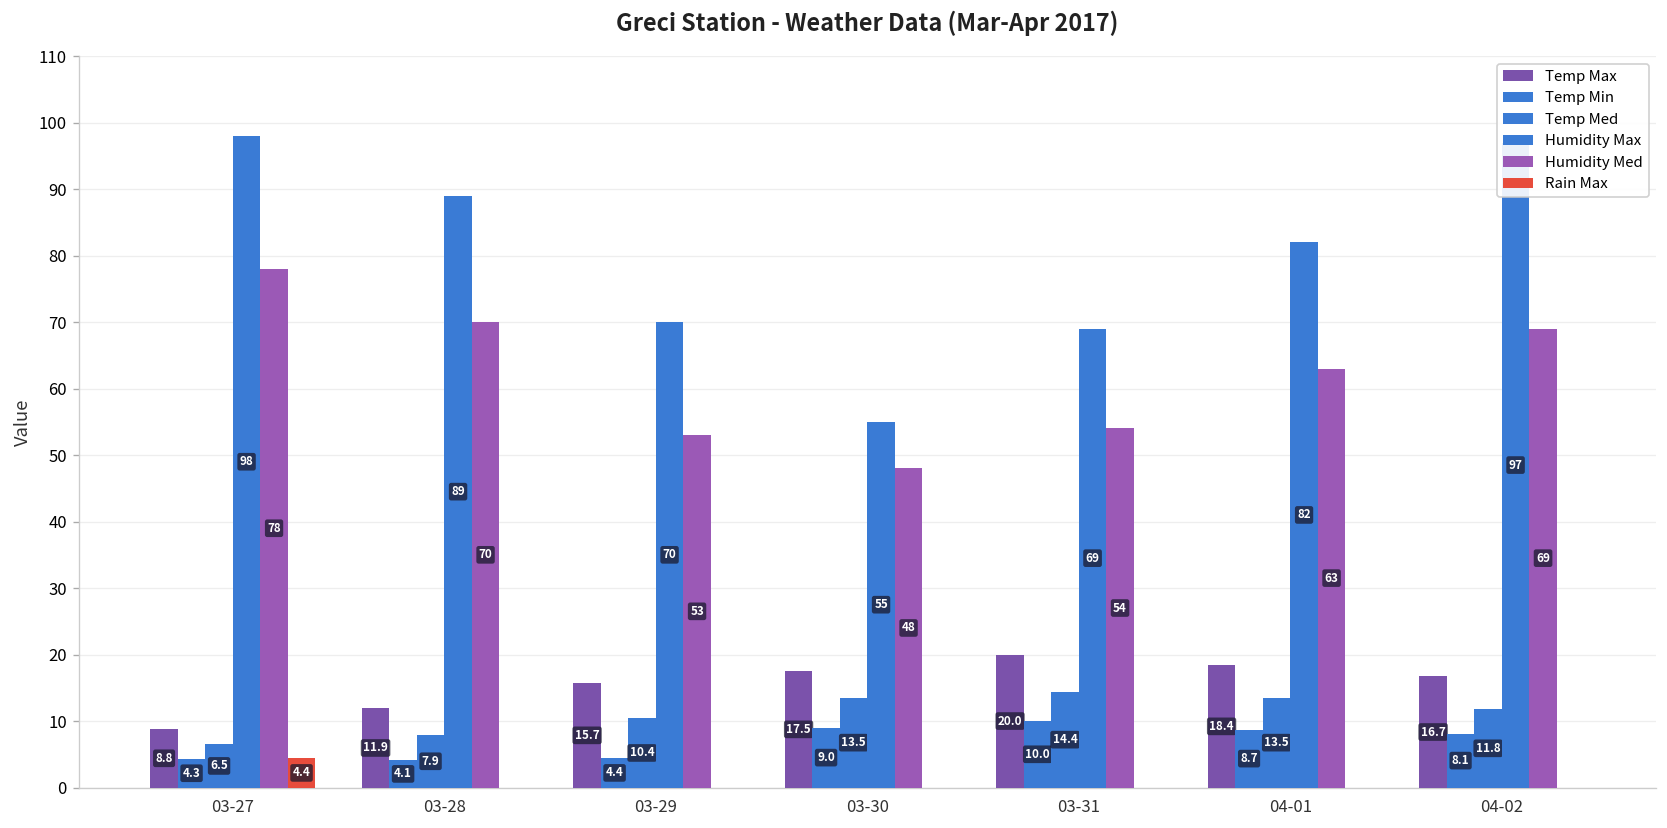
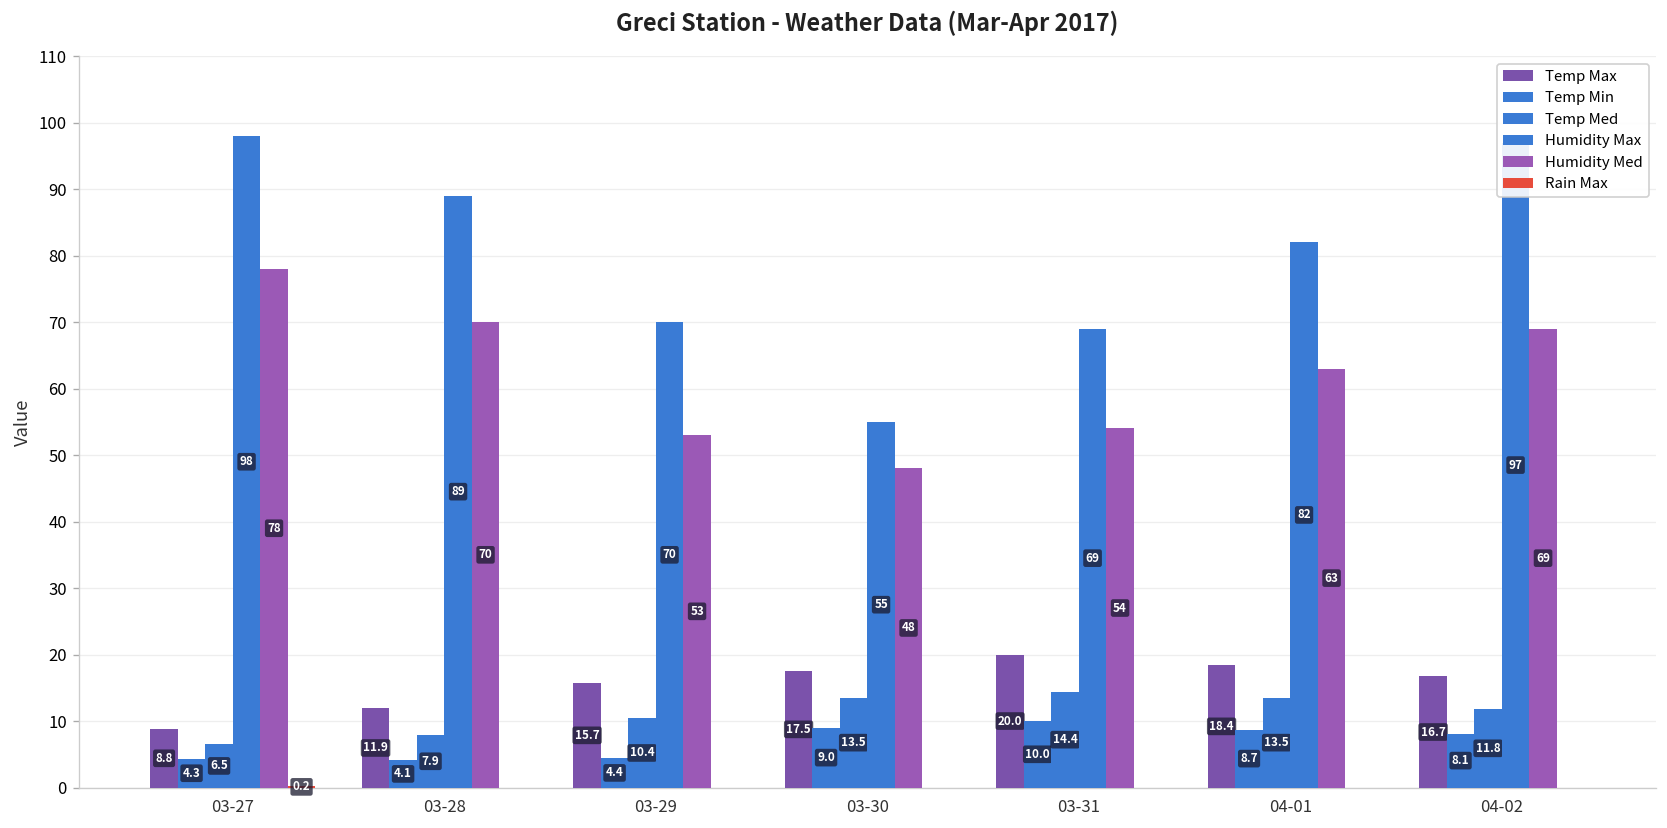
Rain Max, 03-27: 4.4 -> 0.2
